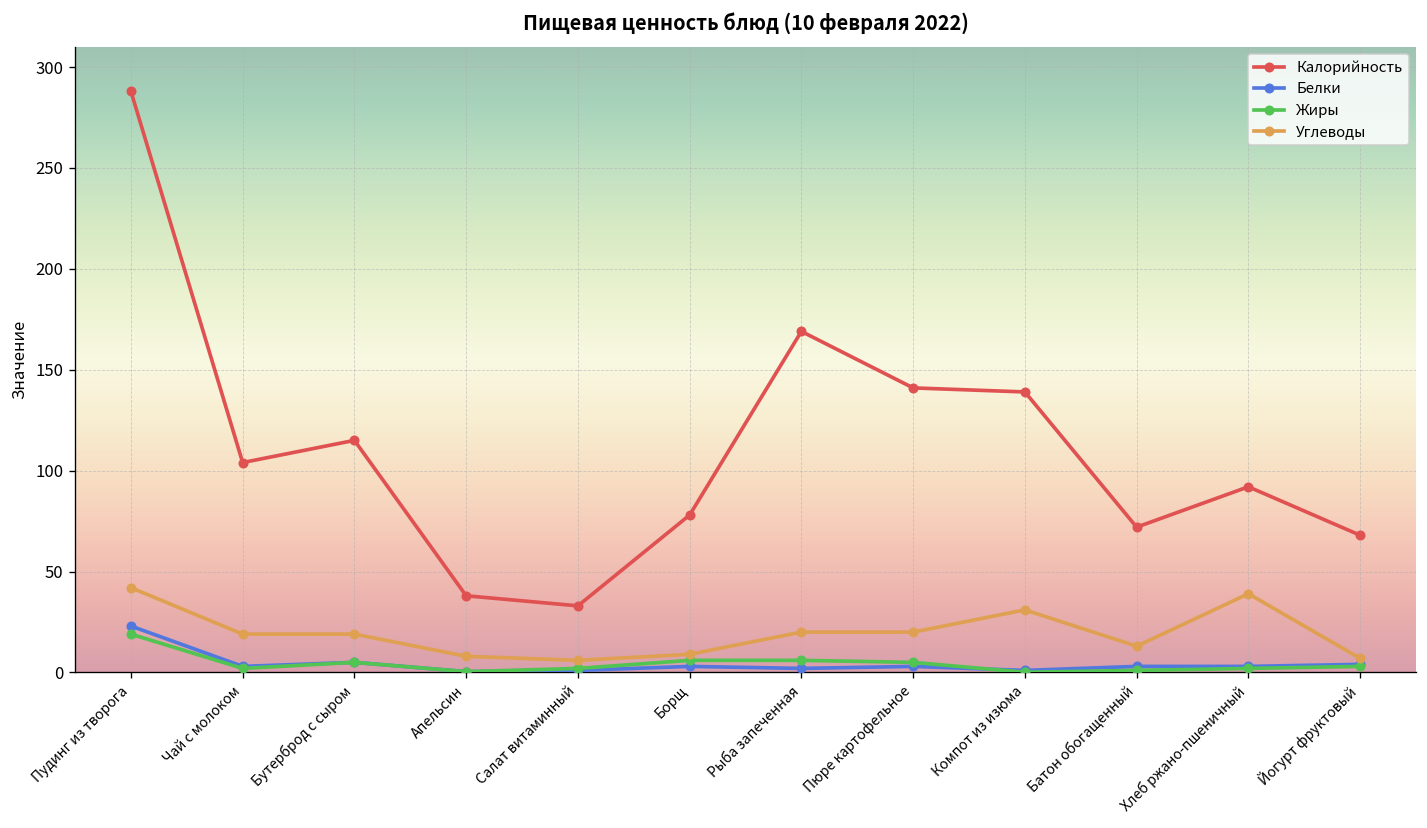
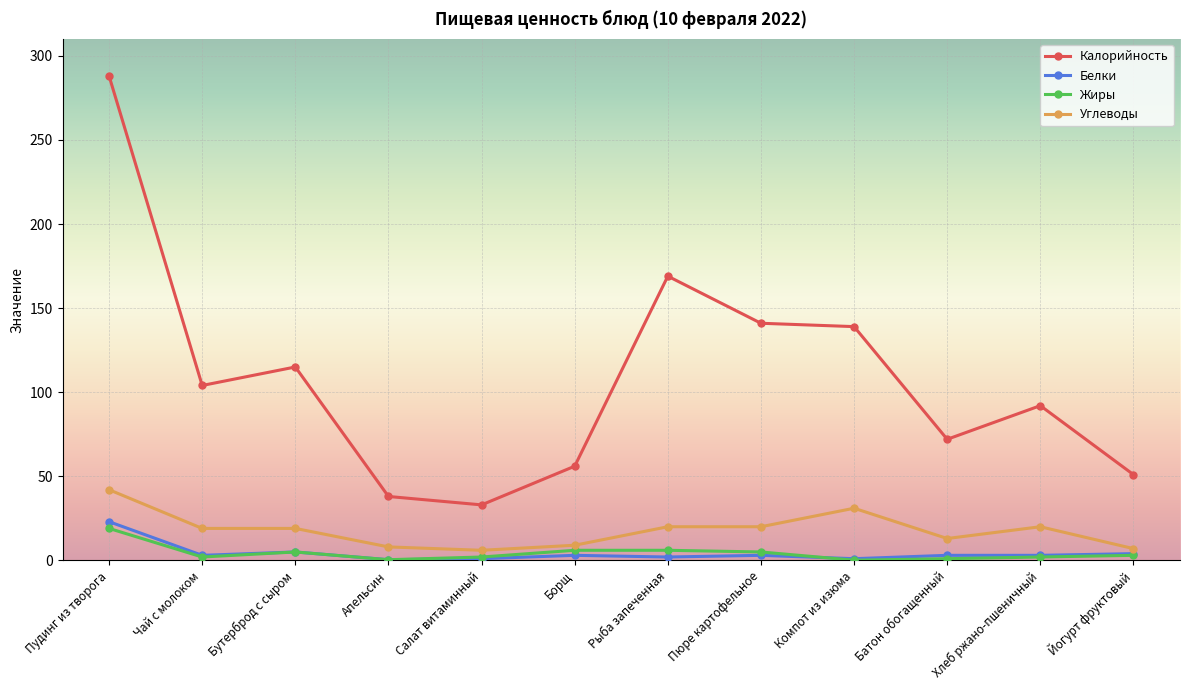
Калорийность, Борщ: 78 -> 56
Углеводы, Хлеб ржано-пшеничный: 39 -> 20
Калорийность, Йогурт фруктовый: 68 -> 51
